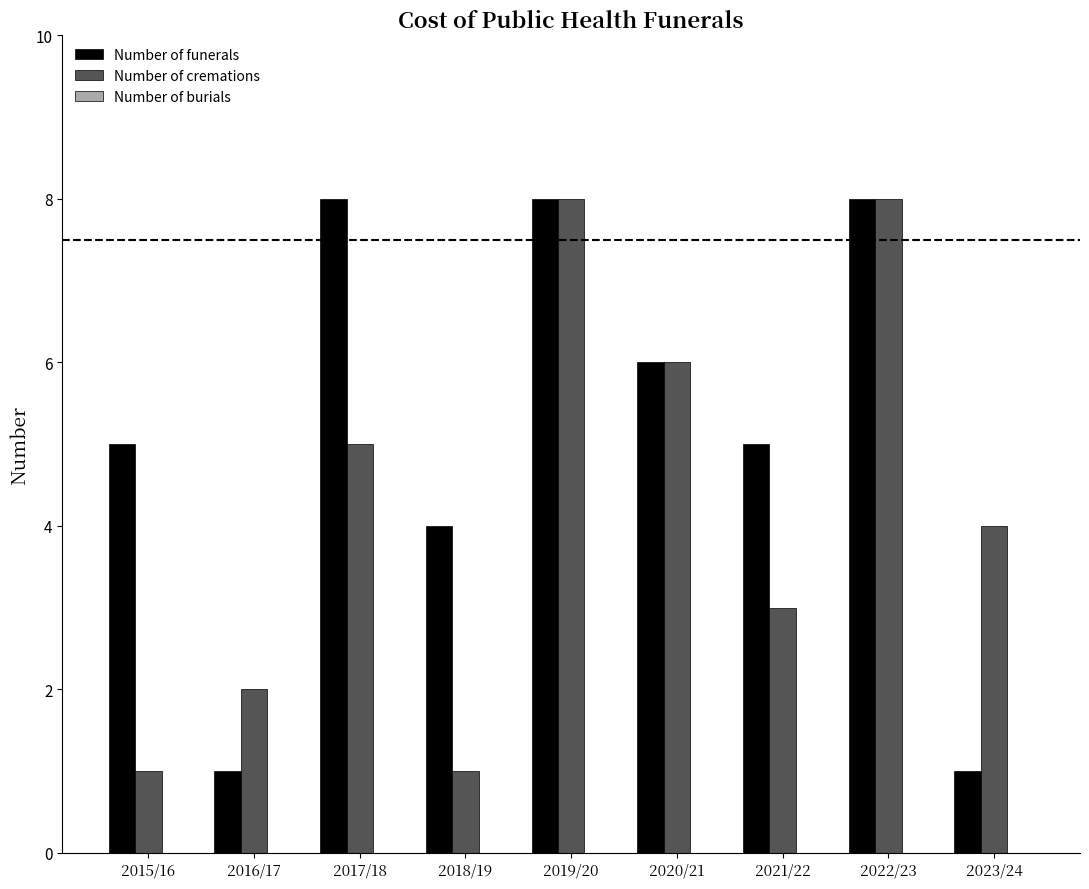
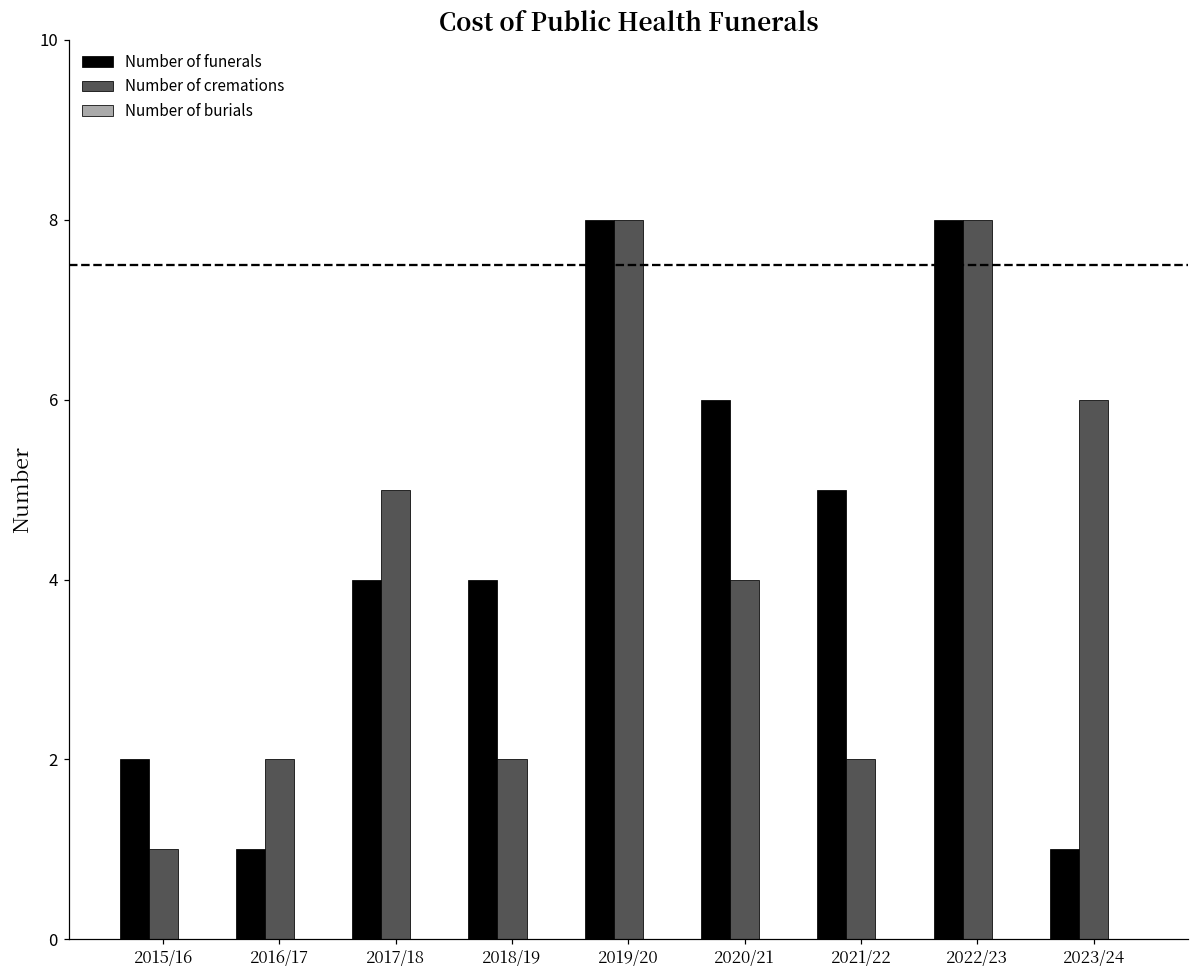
Number of funerals, 2015/16: 5 -> 2
Number of funerals, 2017/18: 8 -> 4
Number of cremations, 2018/19: 1 -> 2
Number of cremations, 2020/21: 6 -> 4
Number of cremations, 2021/22: 3 -> 2
Number of cremations, 2023/24: 4 -> 6
